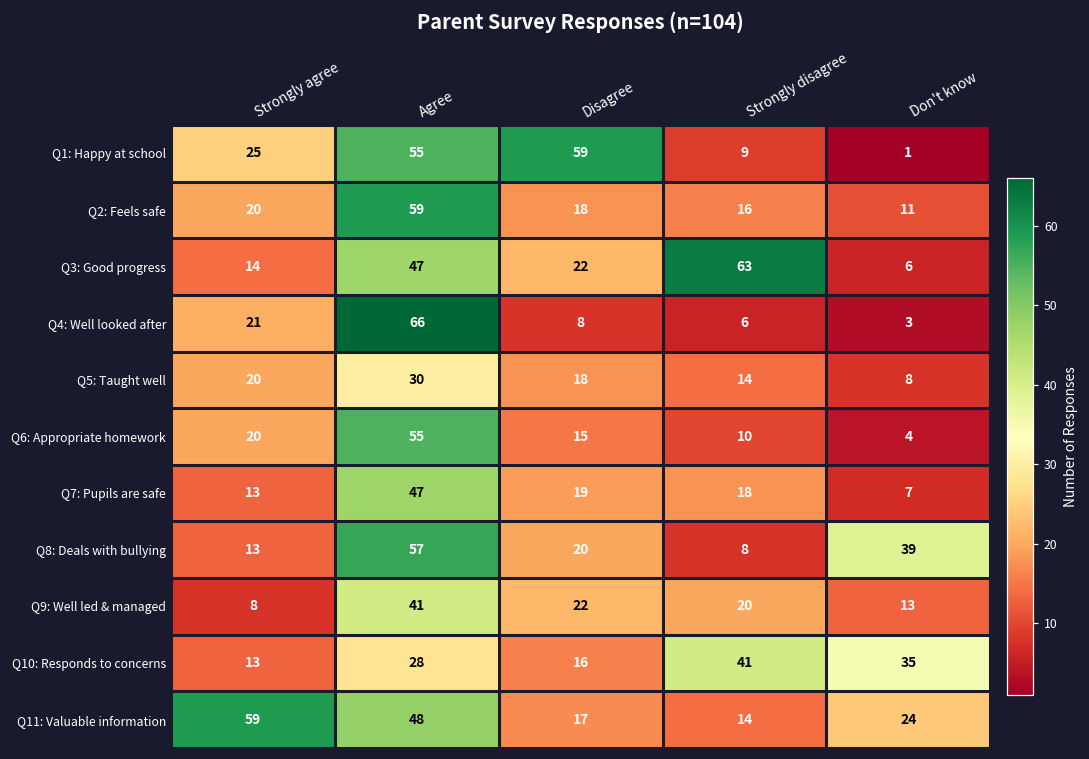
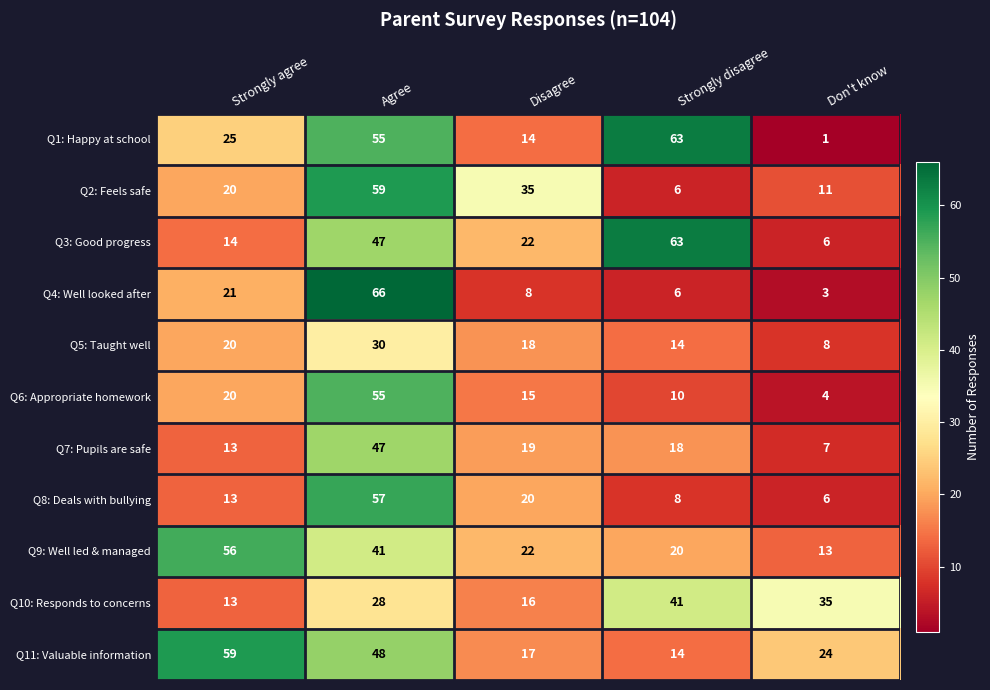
Q1: Happy at school, Disagree: 59 -> 14
Q1: Happy at school, Strongly disagree: 9 -> 63
Q2: Feels safe, Disagree: 18 -> 35
Q2: Feels safe, Strongly disagree: 16 -> 6
Q8: Deals with bullying, Don't know: 39 -> 6
Q9: Well led & managed, Strongly agree: 8 -> 56
